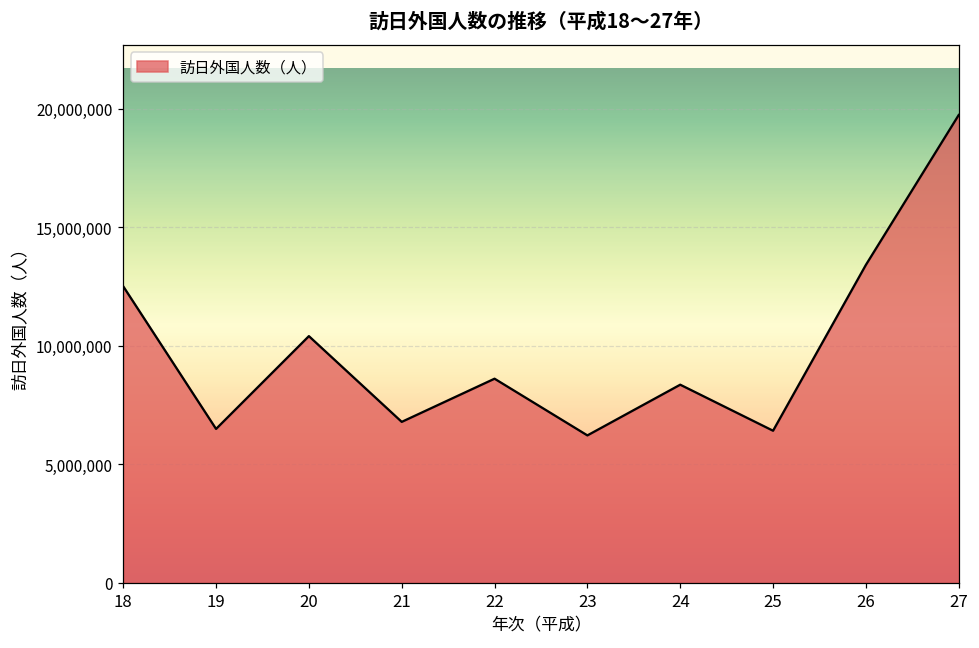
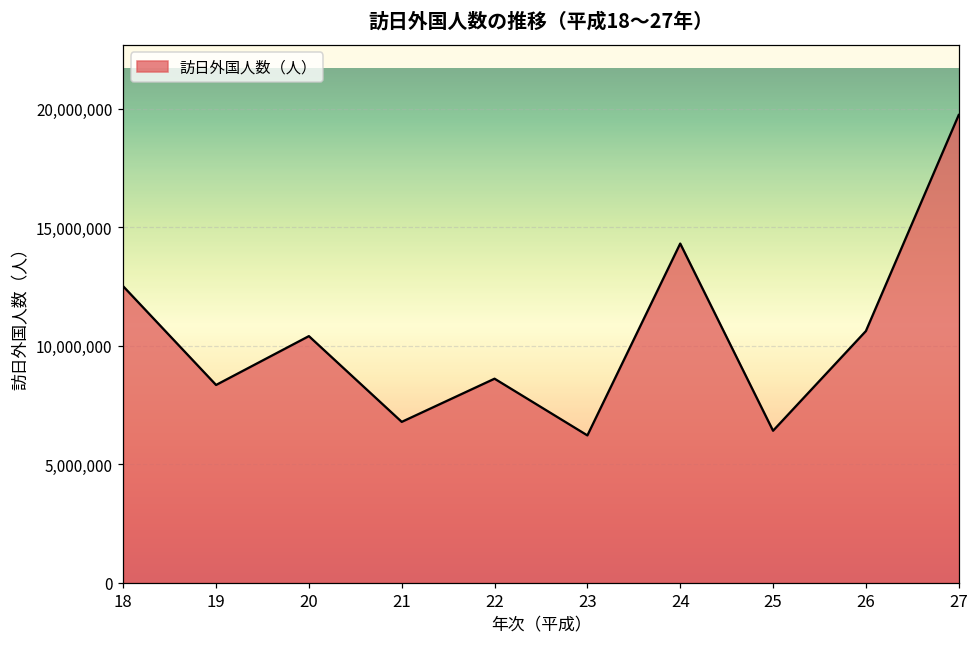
19: 6,500,000 -> 8,300,000
24: 8,400,000 -> 14,300,000
26: 13,400,000 -> 10,600,000
